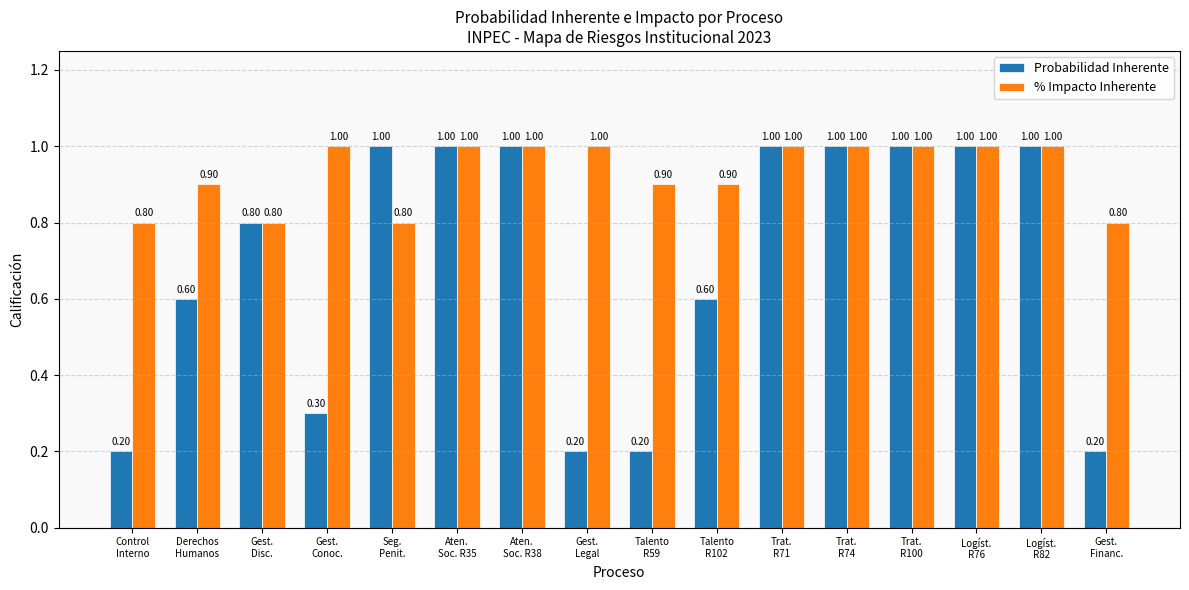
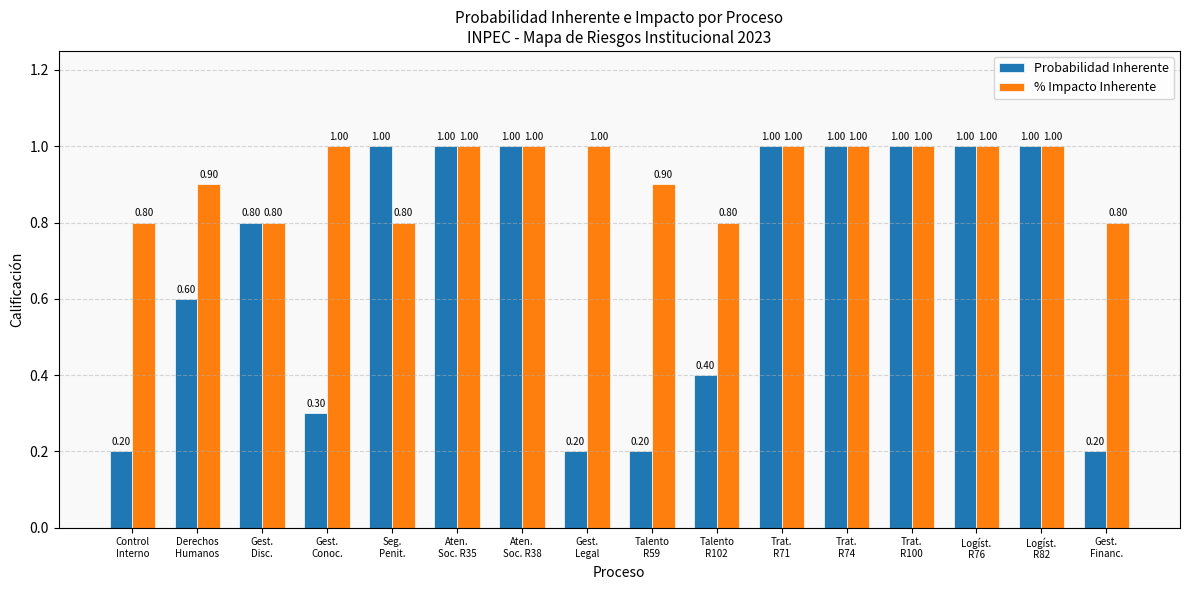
Probabilidad Inherente, Talento R102: 0.60 -> 0.40
% Impacto Inherente, Talento R102: 0.90 -> 0.80
